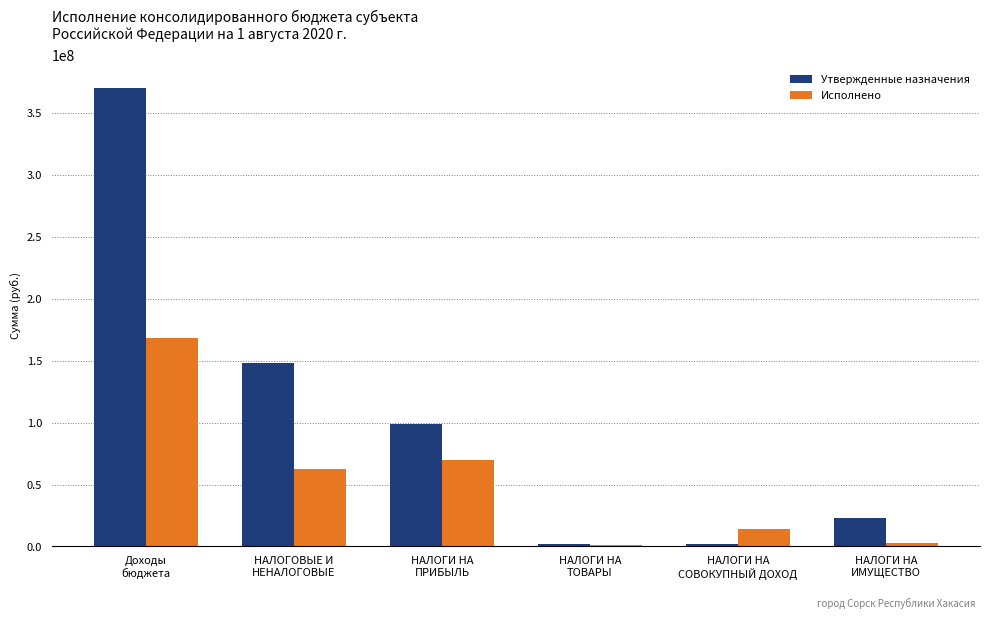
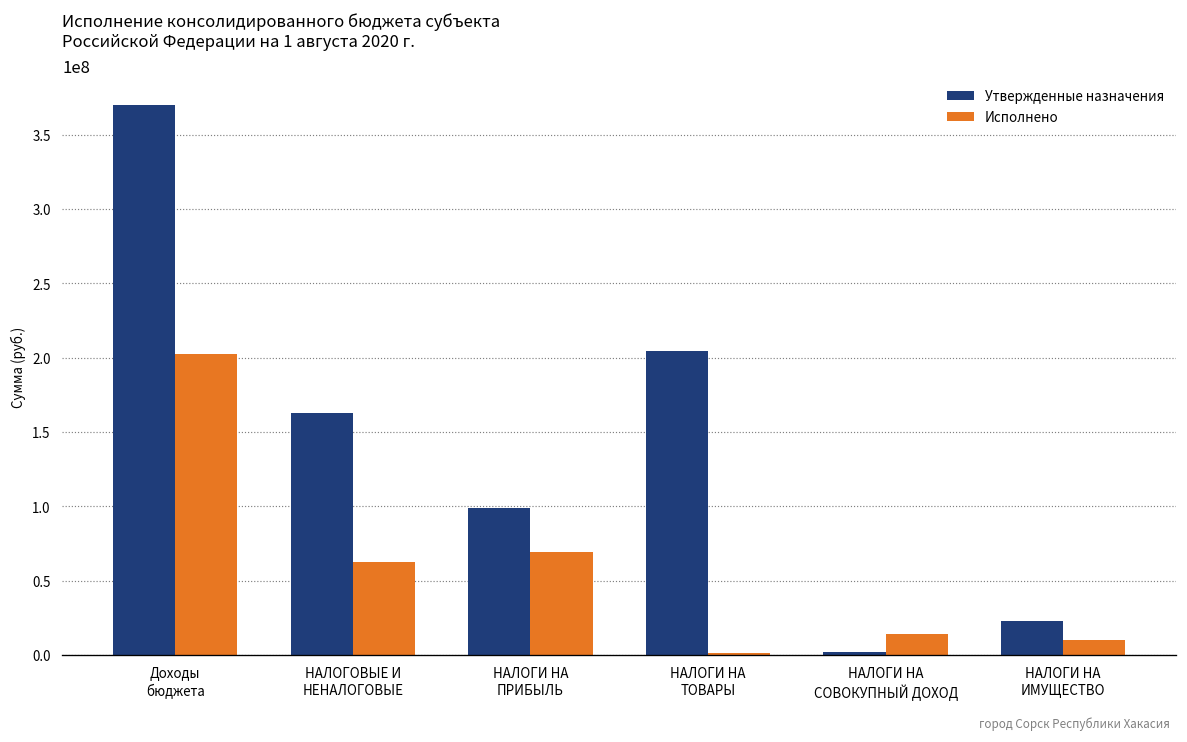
Исполнено, Доходы бюджета: 168000000 -> 202000000
Утвержденные назначения, НАЛОГОВЫЕ И НЕНАЛОГОВЫЕ: 148000000 -> 163000000
Утвержденные назначения, НАЛОГИ НА ТОВАРЫ: 2000000 -> 205000000
Исполнено, НАЛОГИ НА ИМУЩЕСТВО: 3000000 -> 10000000
